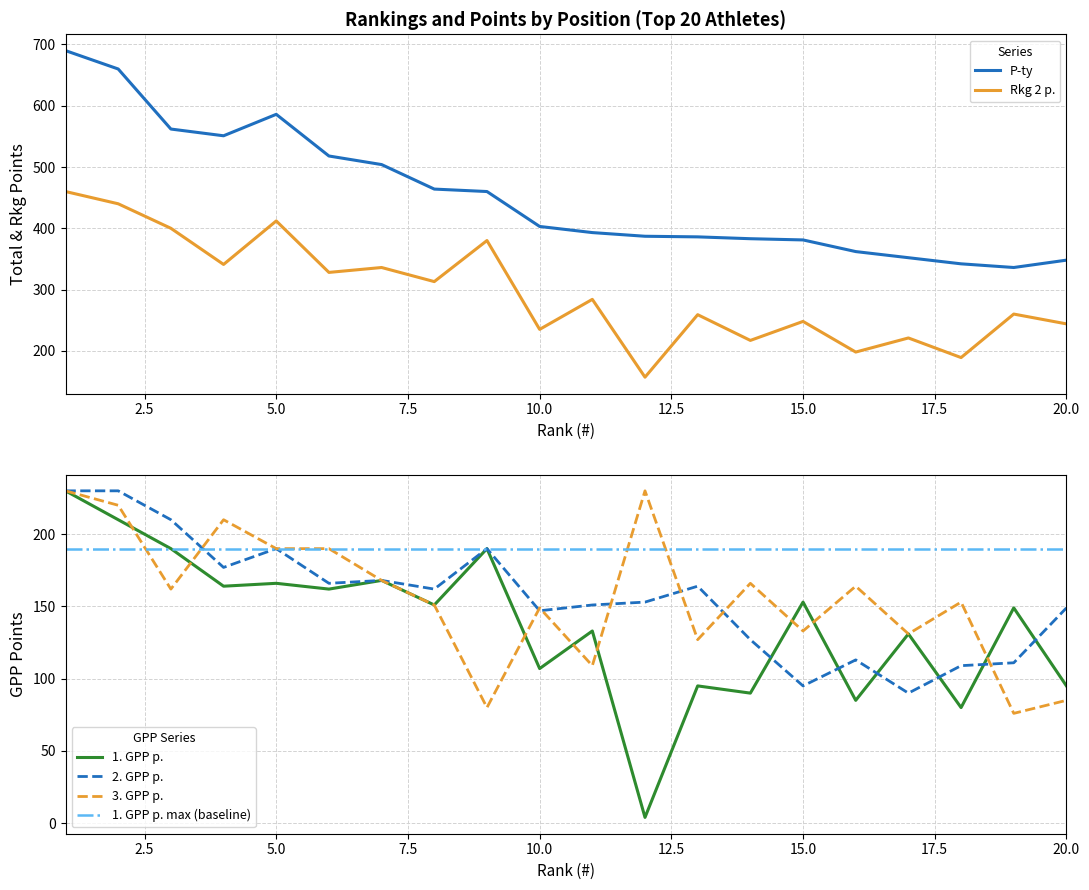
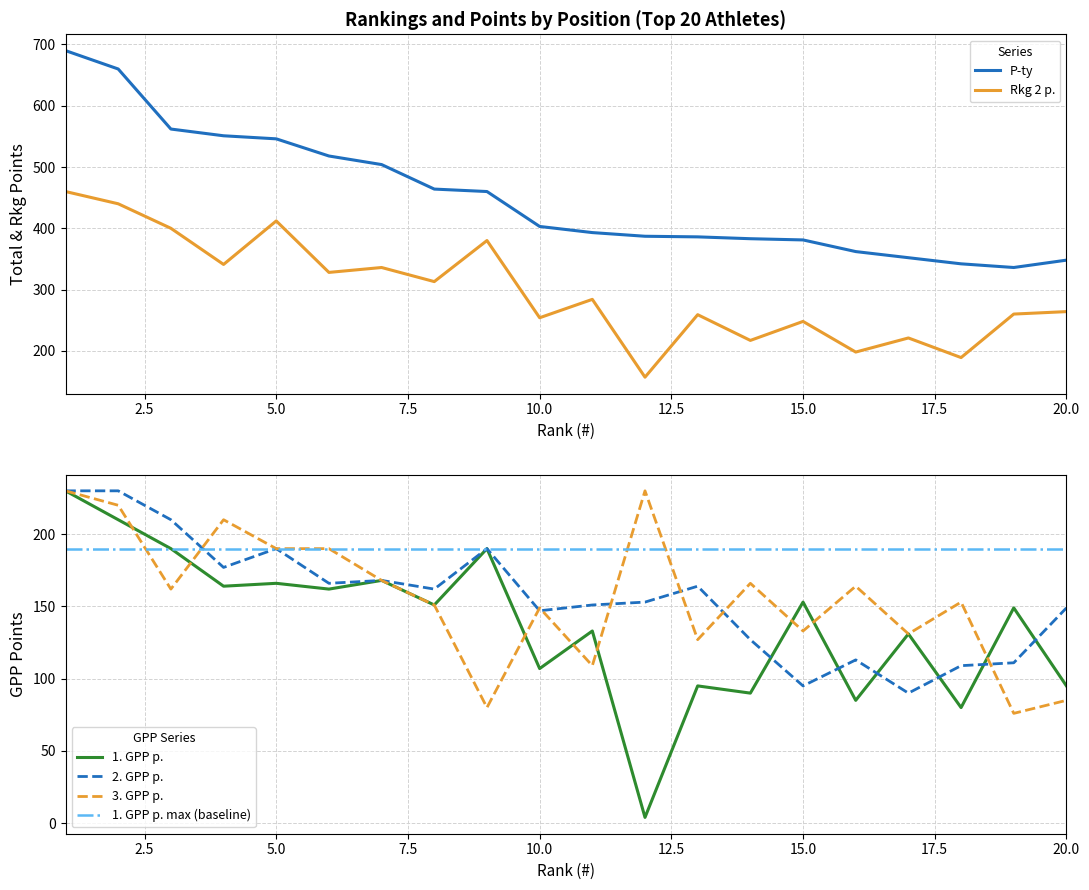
Rankings and Points by Position (Top 20 Athletes), P-ty, 5.0: 590 -> 550
Rankings and Points by Position (Top 20 Athletes), Rkg 2 p., 10.0: 240 -> 250
Rankings and Points by Position (Top 20 Athletes), Rkg 2 p., 20.0: 240 -> 260
